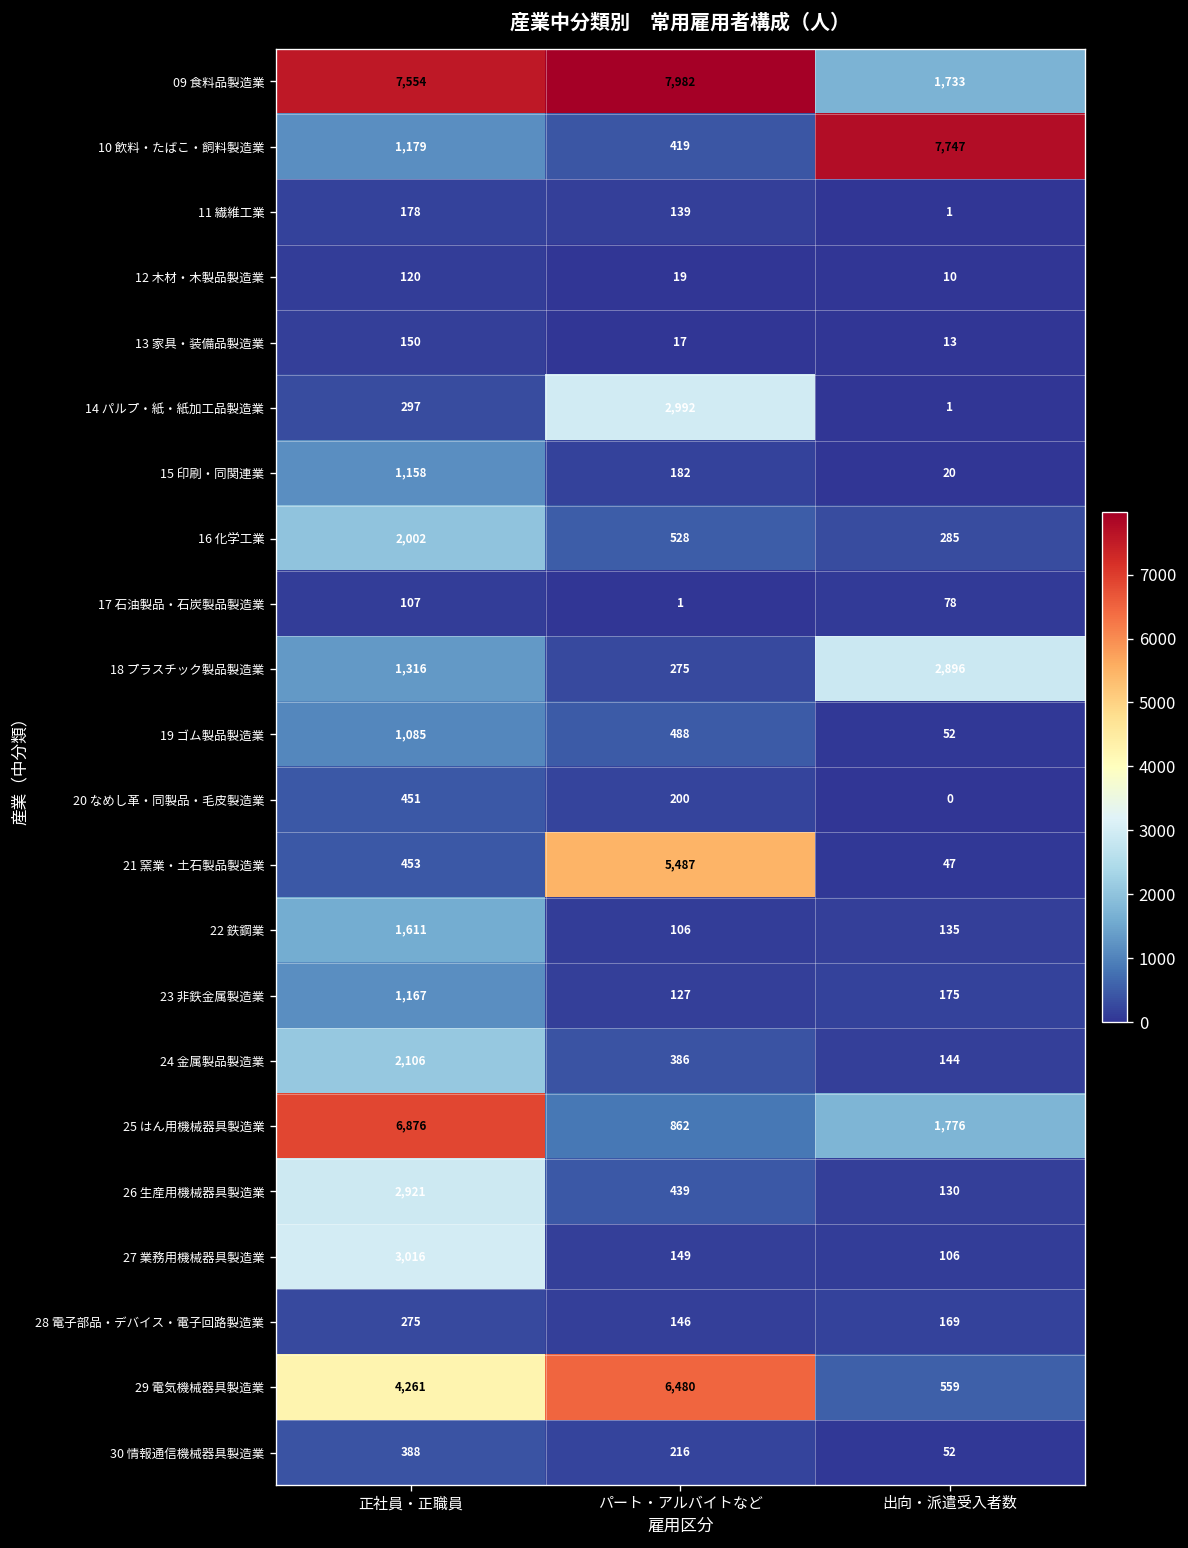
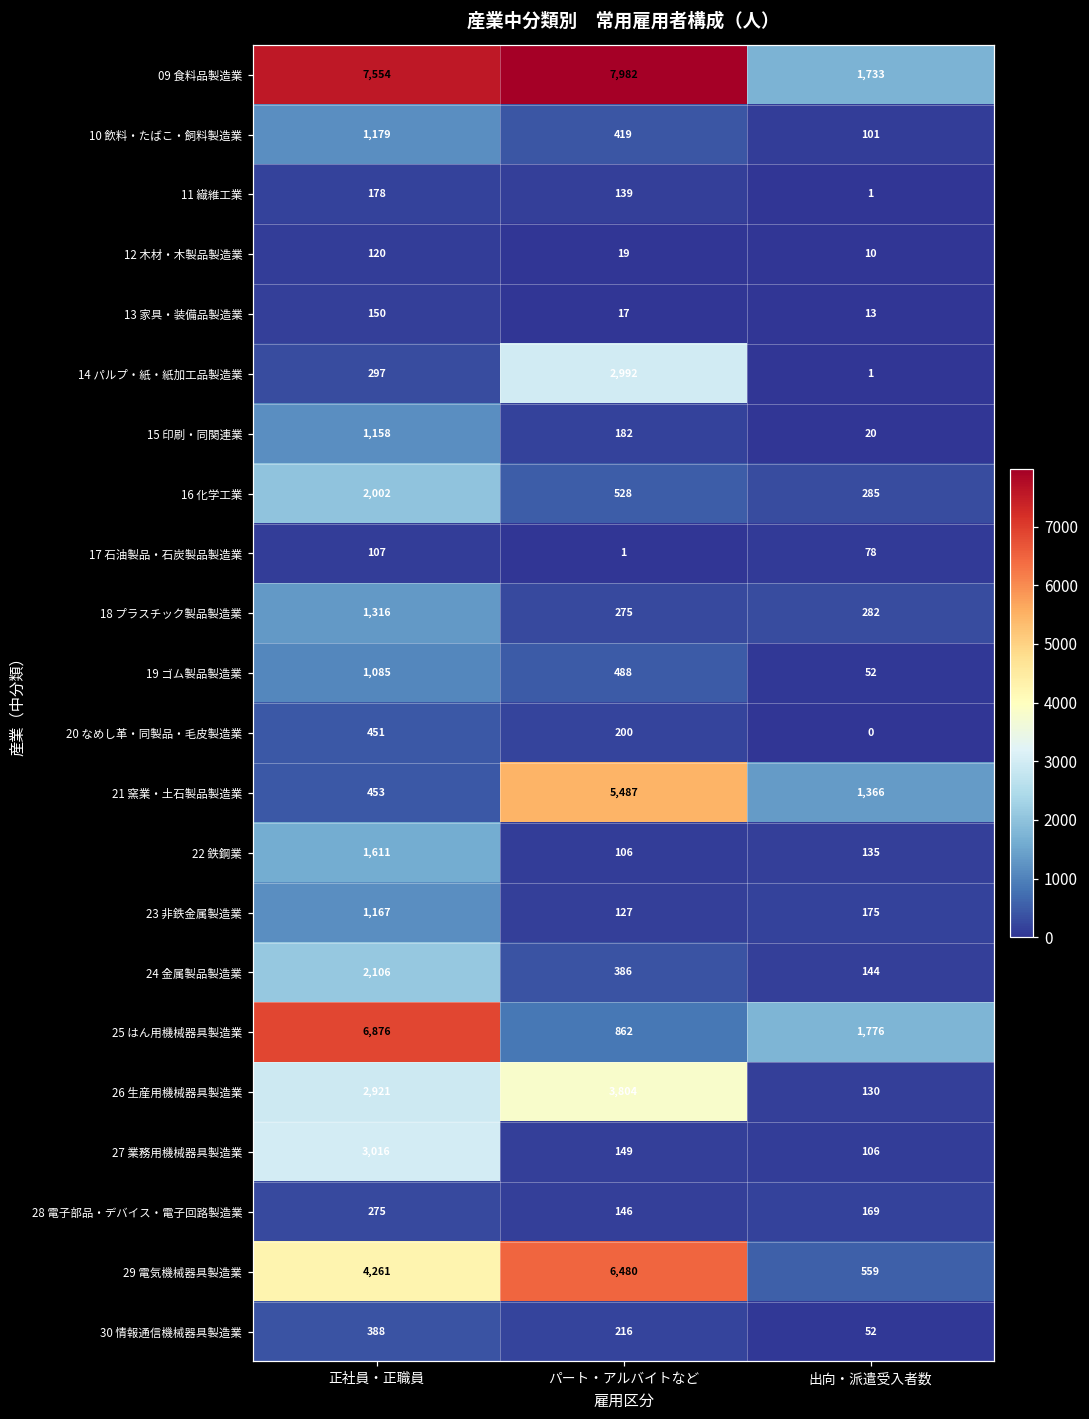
10 飲料・たばこ・飼料製造業, 出向・派遣受入者数: 7,747 -> 101
18 プラスチック製品製造業, 出向・派遣受入者数: 2,896 -> 282
21 窯業・土石製品製造業, 出向・派遣受入者数: 47 -> 1,366
26 生産用機械器具製造業, パート・アルバイトなど: 439 -> 3,804
